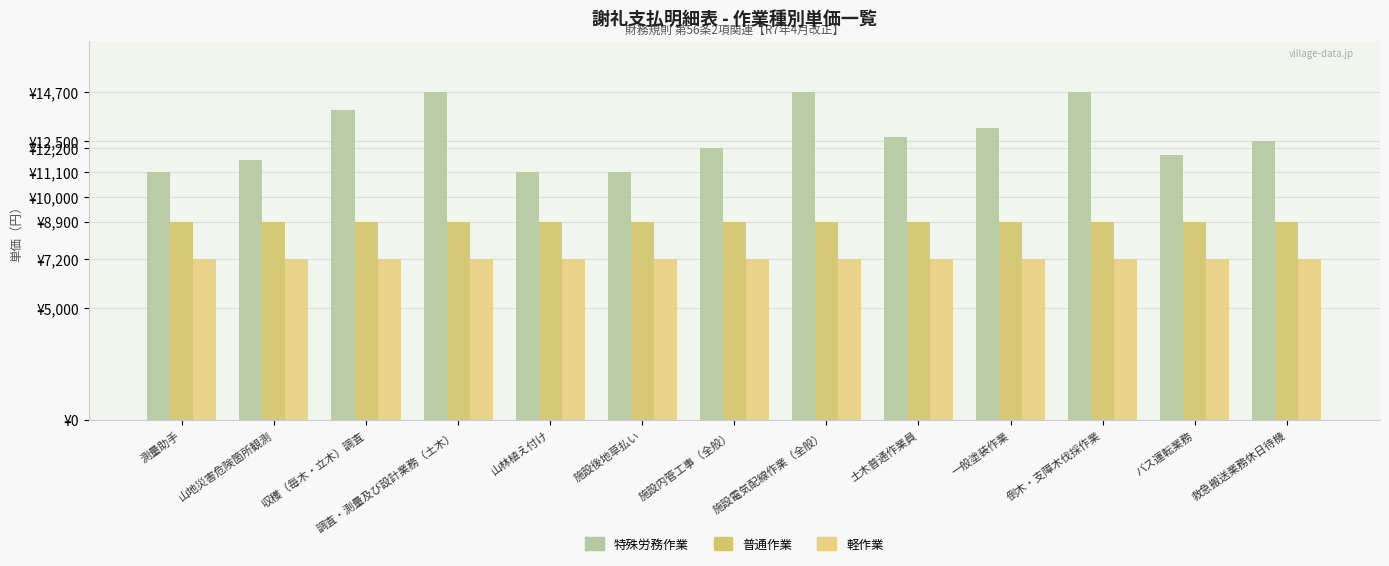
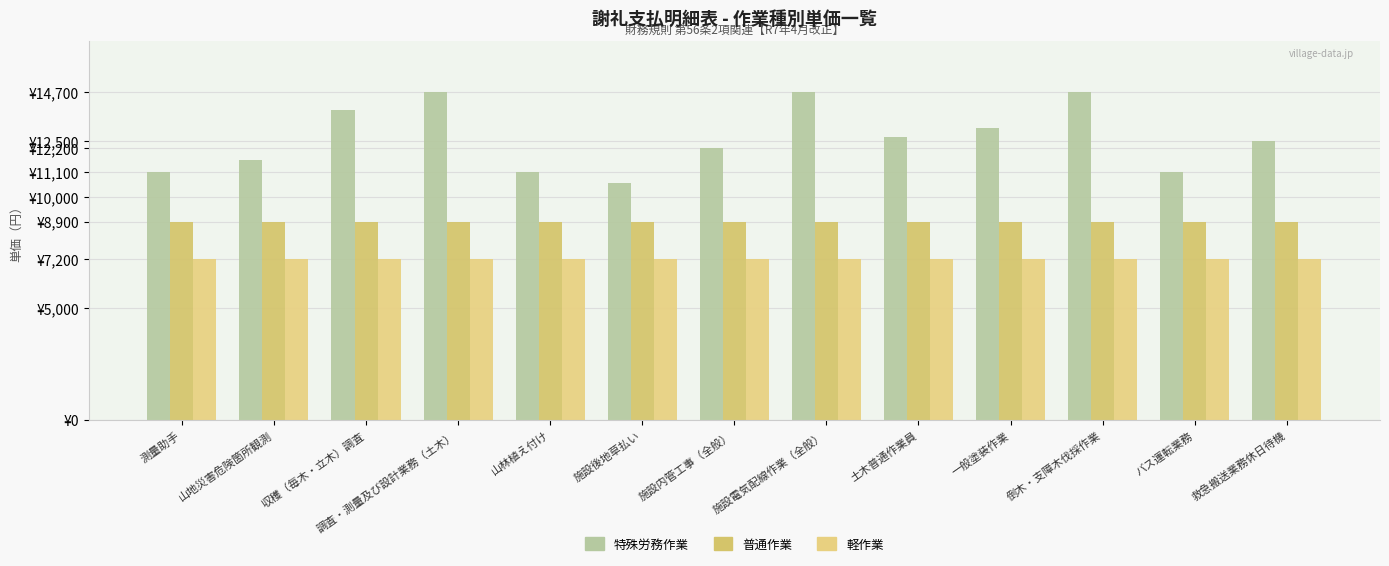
特殊労務作業, 施設後地草払い: ¥11,100 -> ¥10,600
特殊労務作業, バス運転業務: ¥11,900 -> ¥11,100
